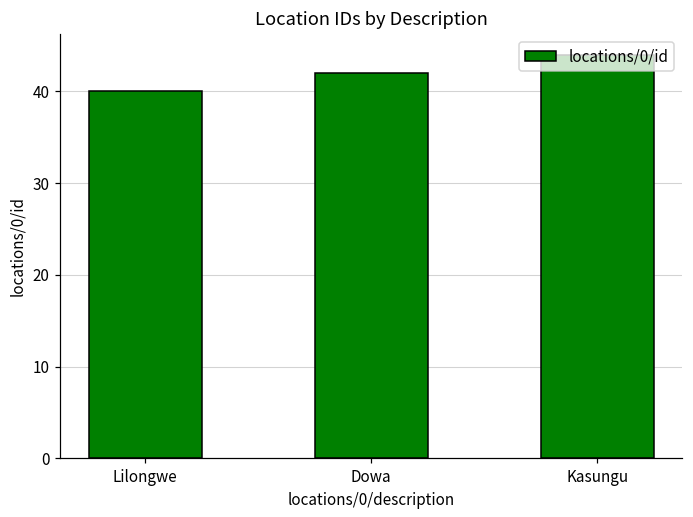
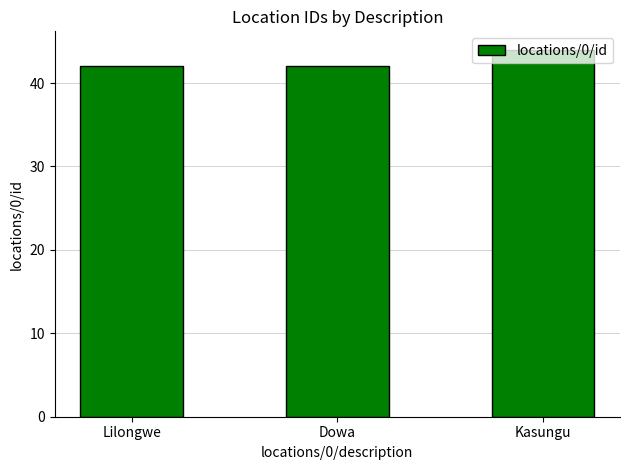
Lilongwe: 40 -> 42
